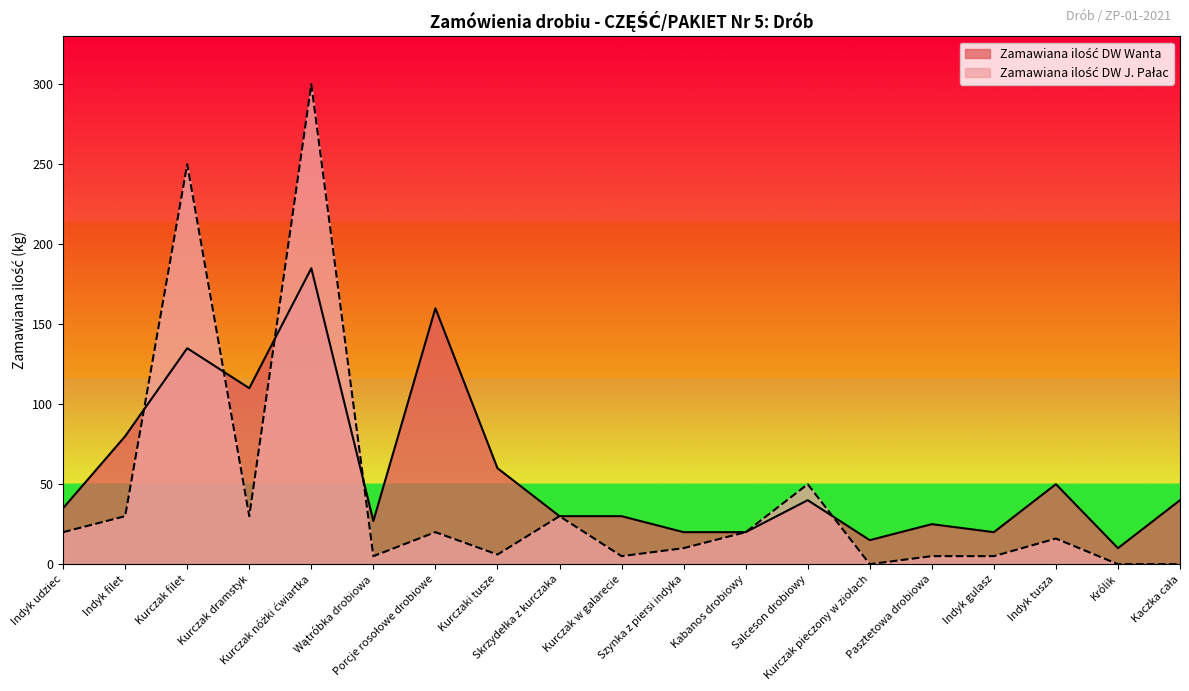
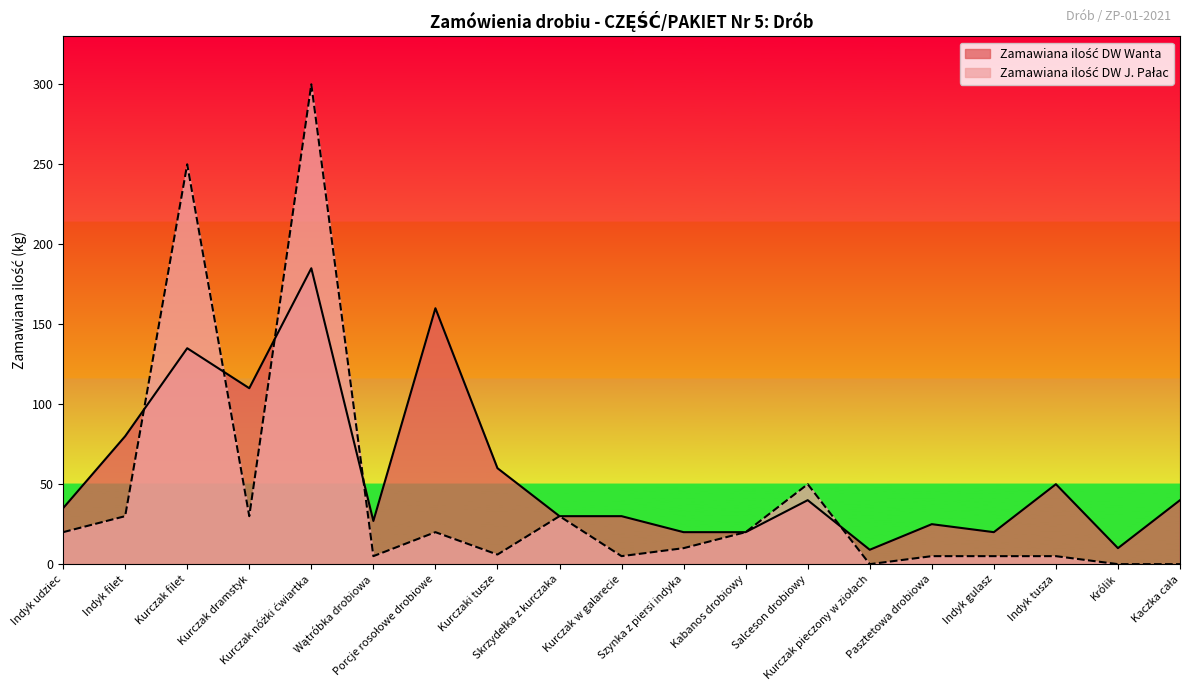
Zamawiana ilość DW Wanta, Kurczak pieczony w ziołach: 15 -> 9
Zamawiana ilość DW J. Pałac, Indyk tusza: 16 -> 5
